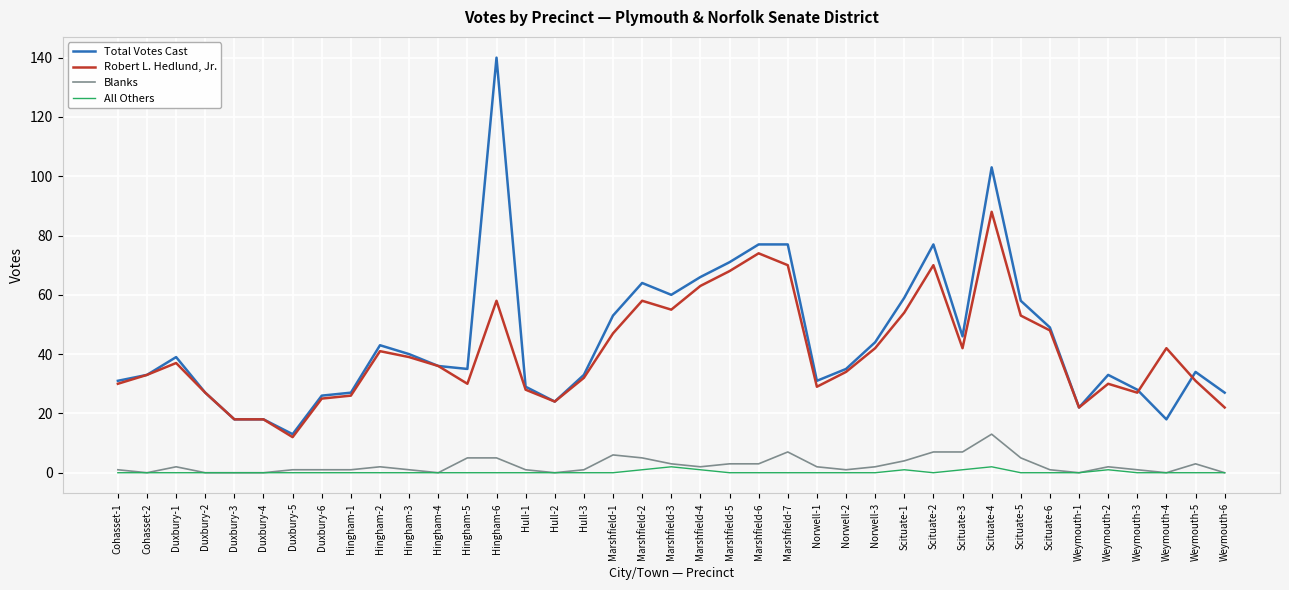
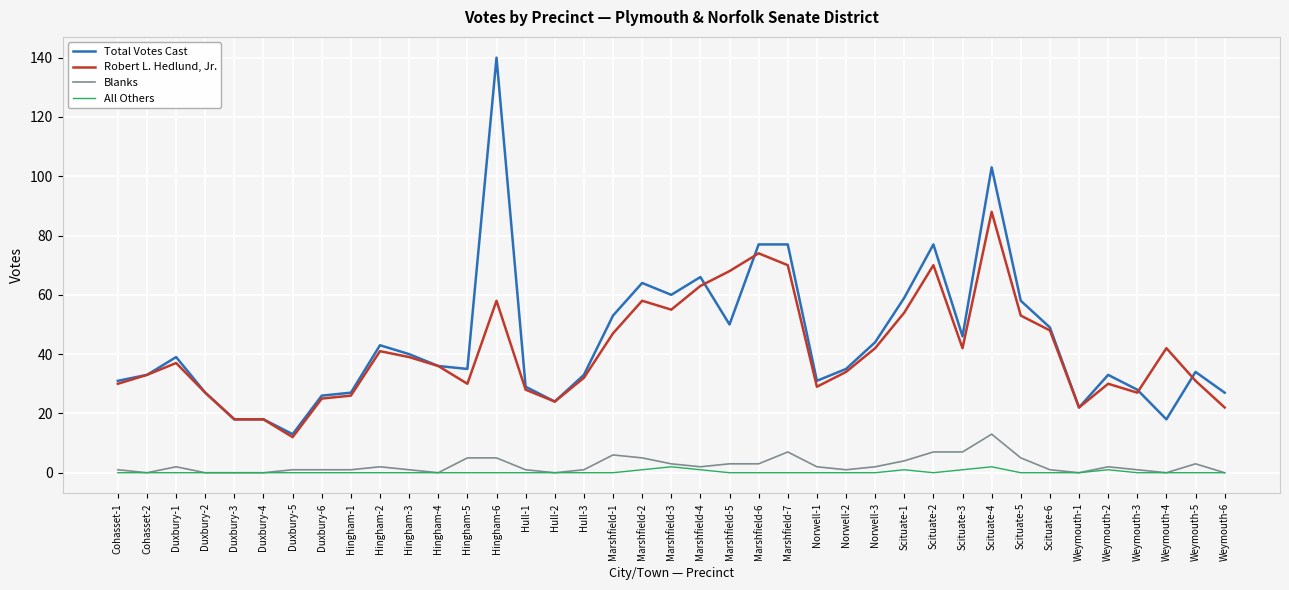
Total Votes Cast, Marshfield-5: 71 -> 50
